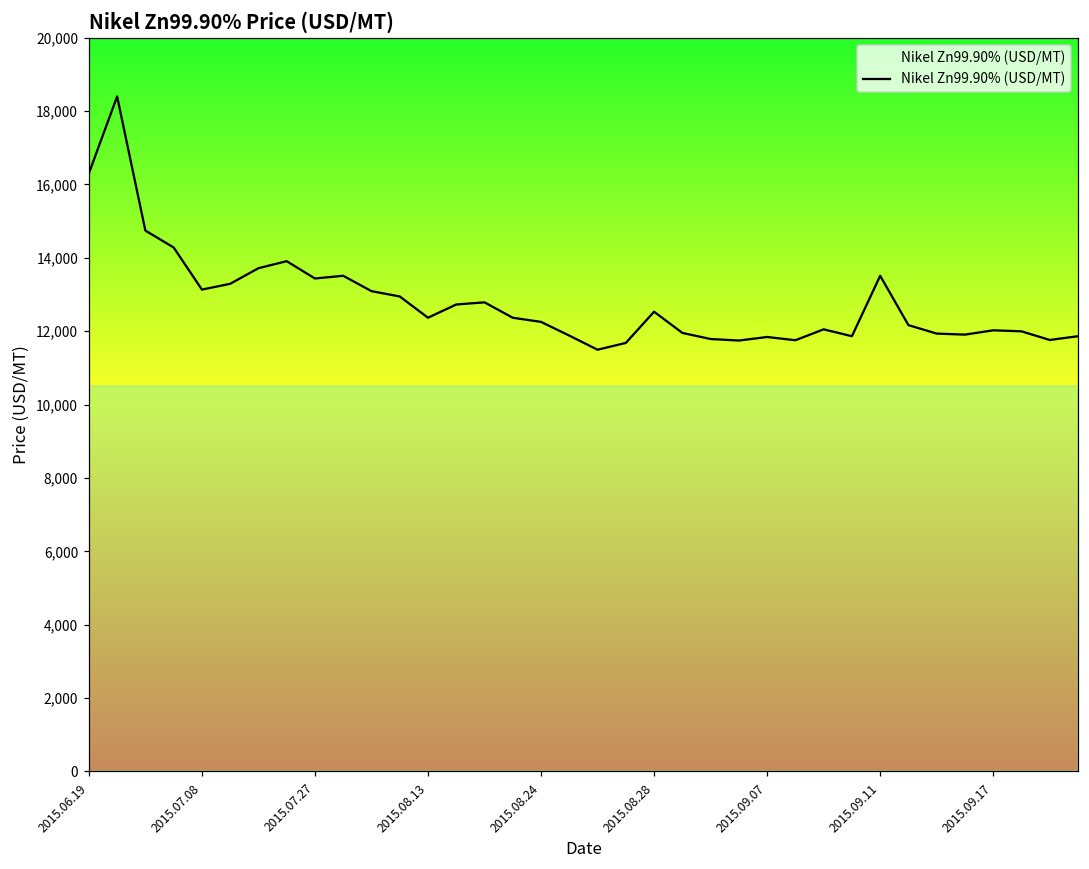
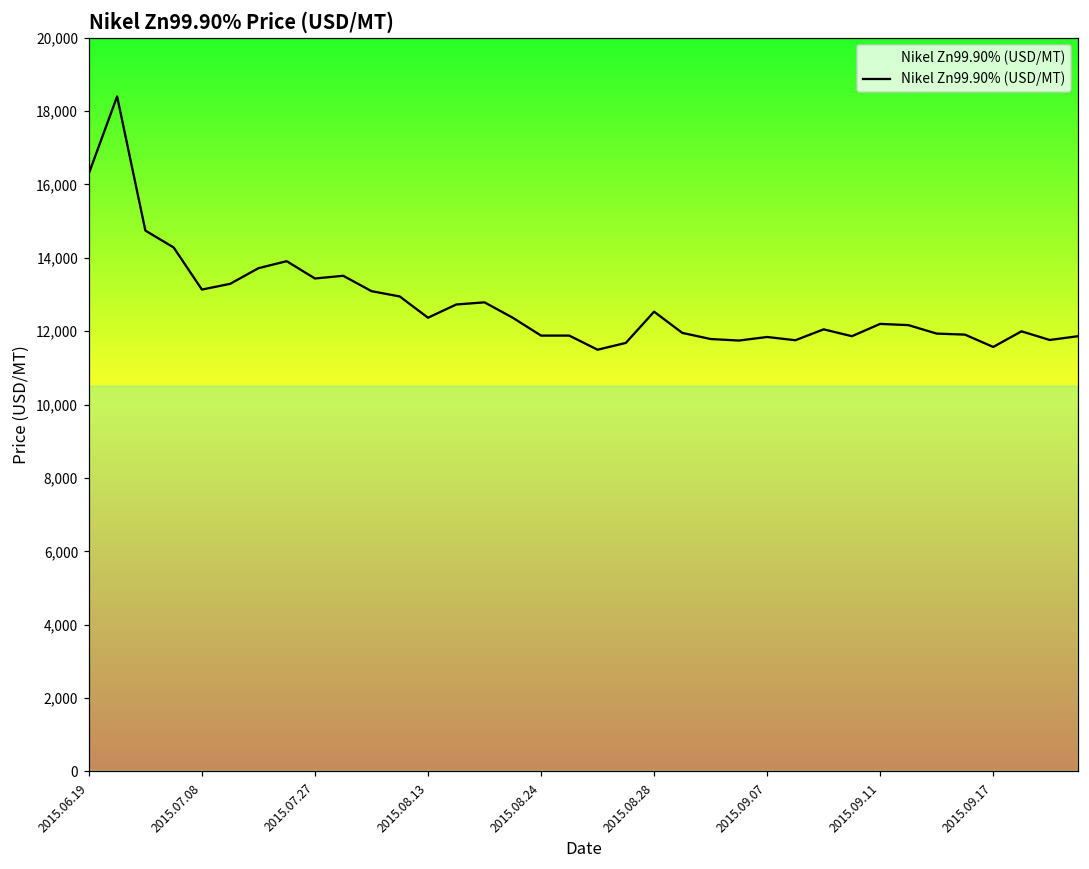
2015.08.24: 12,300 -> 11,900
2015.09.11: 13,500 -> 12,200
2015.09.17: 12,000 -> 11,600
